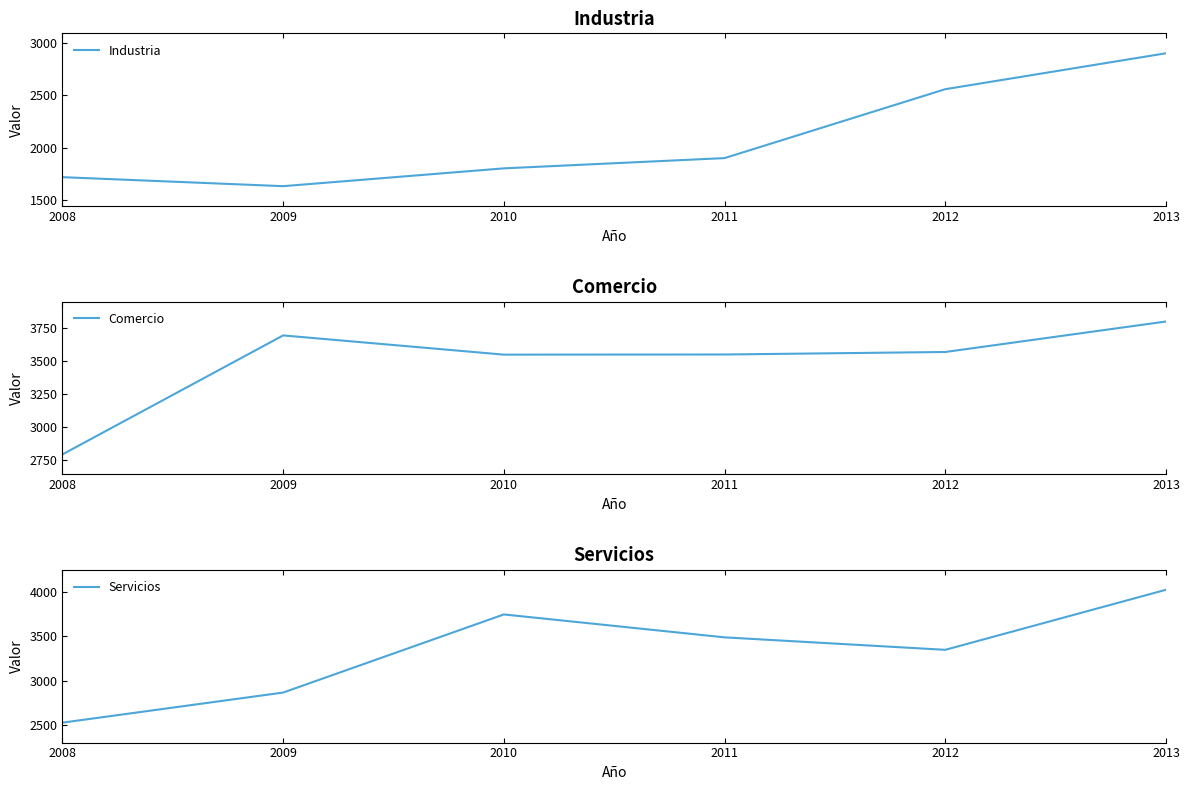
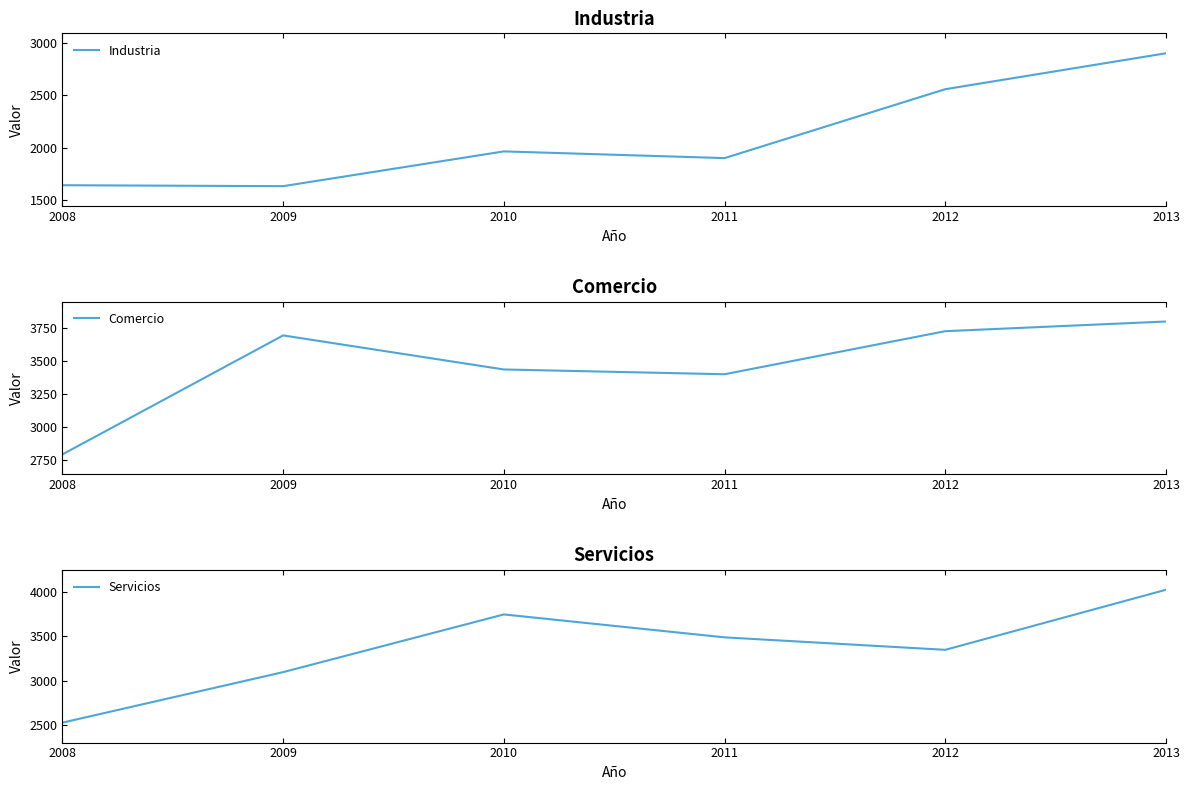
Industria, 2008: 1720 -> 1640
Industria, 2010: 1800 -> 1960
Comercio, 2010: 3550 -> 3430
Comercio, 2011: 3550 -> 3400
Comercio, 2012: 3570 -> 3720
Servicios, 2009: 2900 -> 3100
